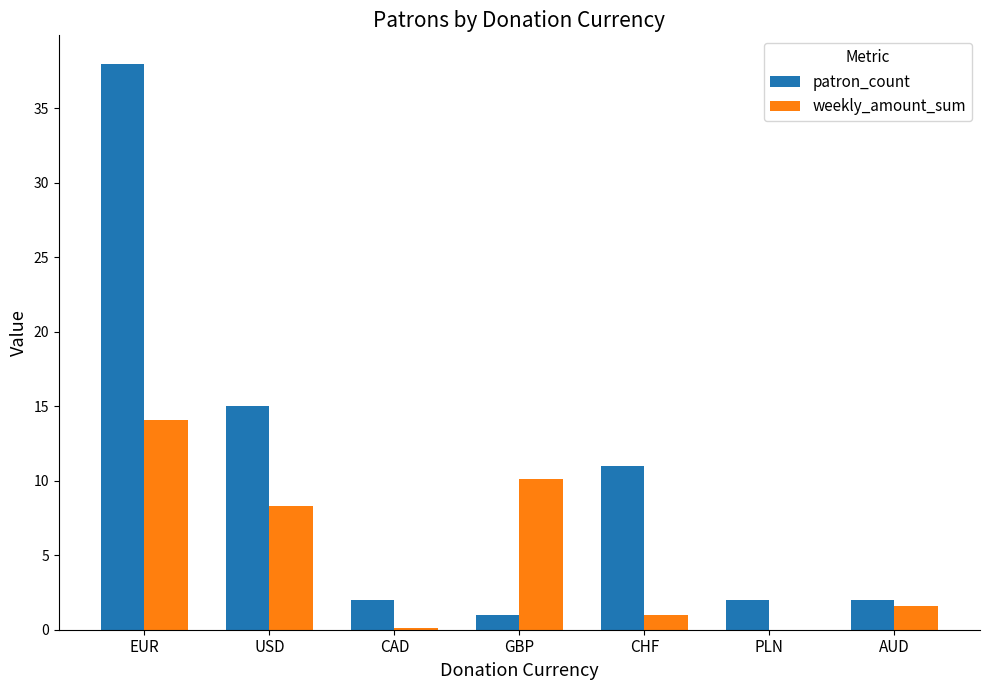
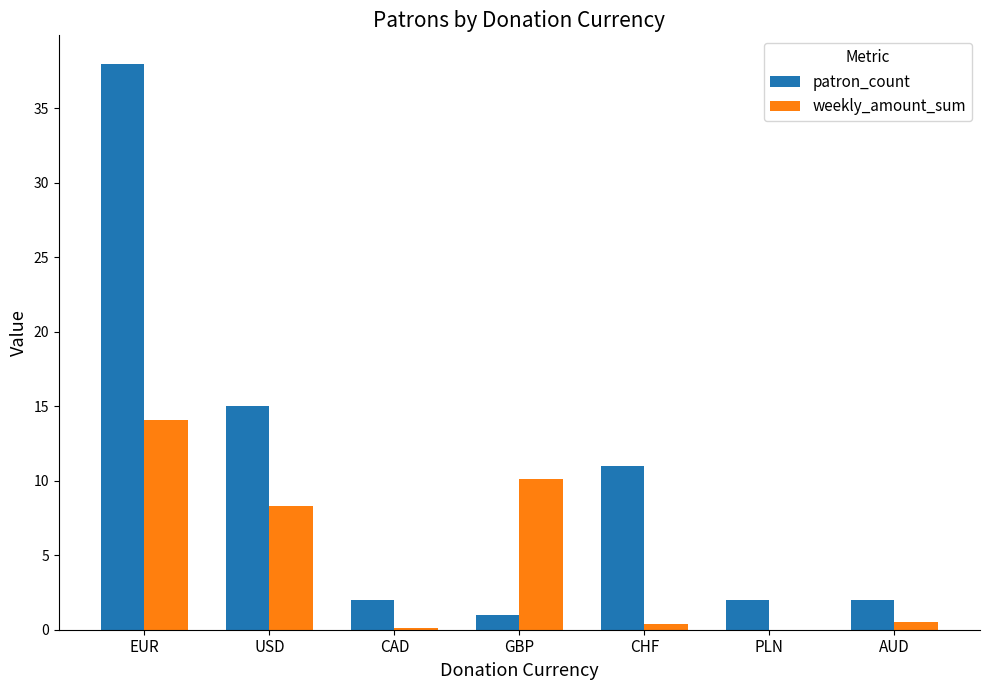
weekly_amount_sum, CHF: 1.0 -> 0.4
weekly_amount_sum, AUD: 1.6 -> 0.6
